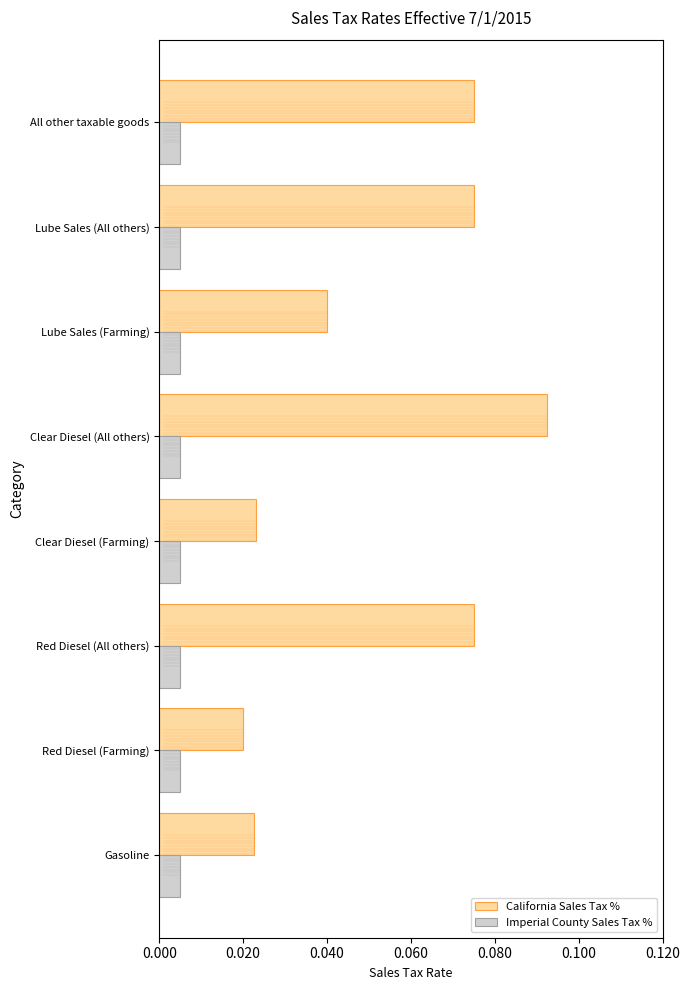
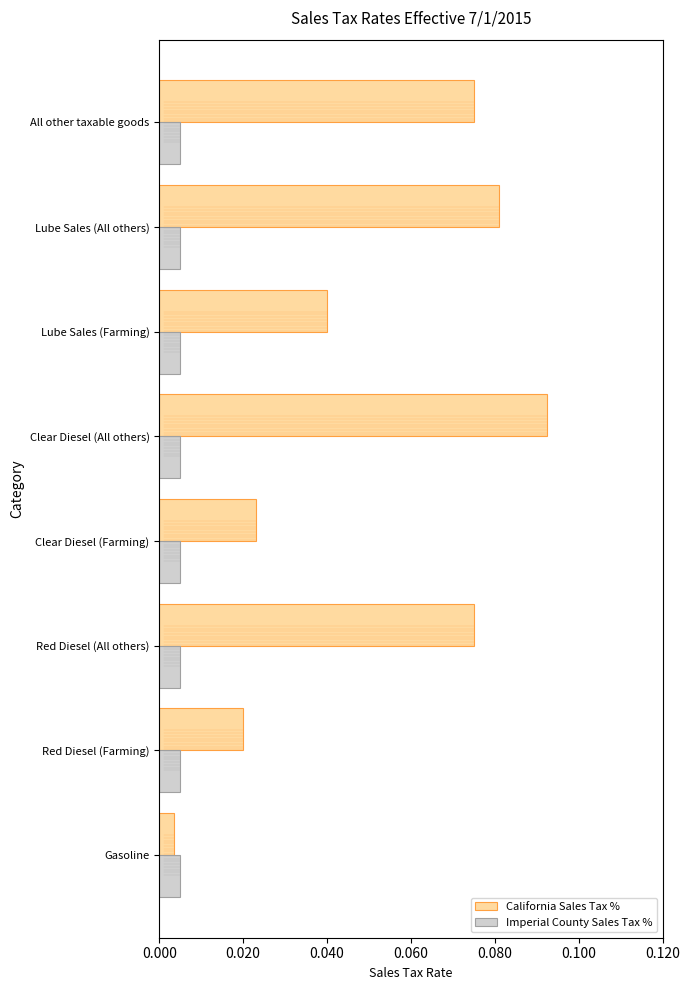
California Sales Tax %, Lube Sales (All others): 0.075 -> 0.081
California Sales Tax %, Gasoline: 0.023 -> 0.004
